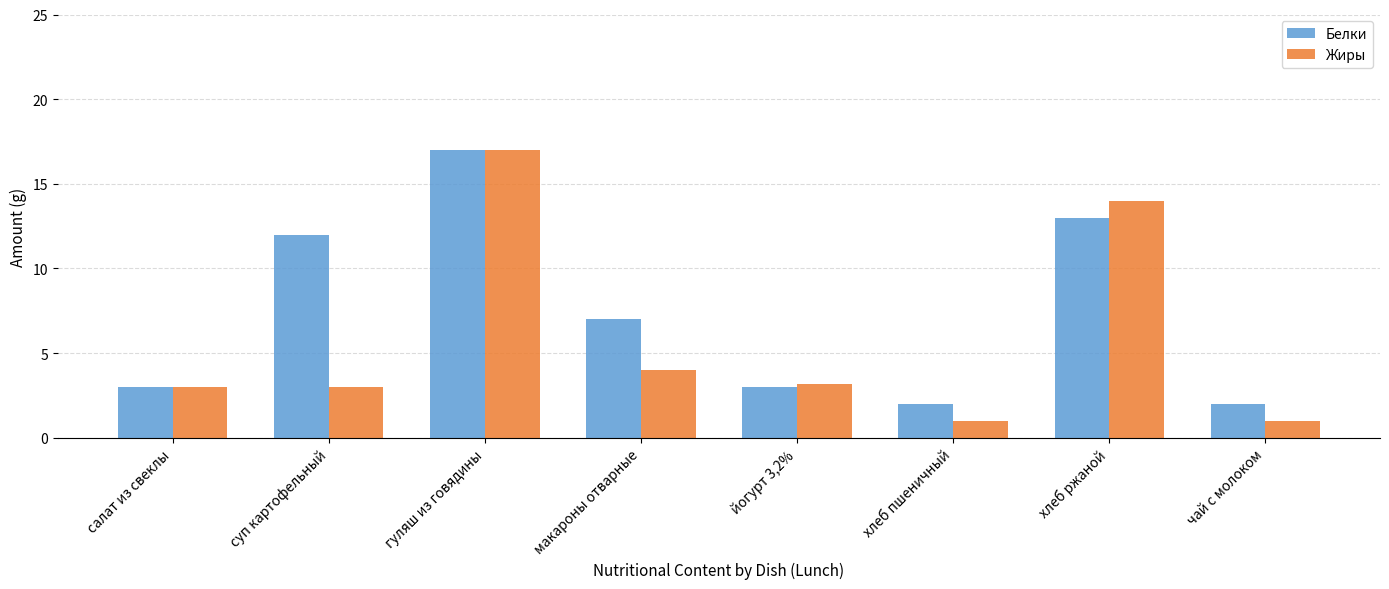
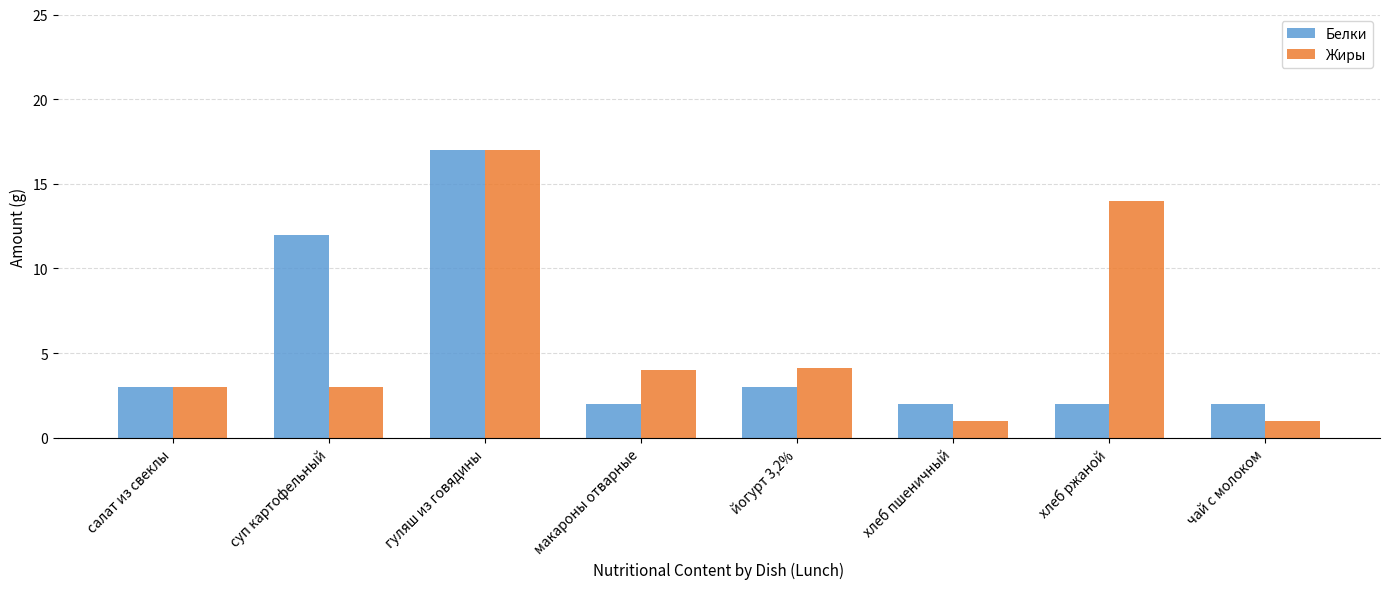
Белки, макароны отварные: 7 -> 2
Жиры, йогурт 3,2%: 3.2 -> 4.1
Белки, хлеб ржаной: 13 -> 2
